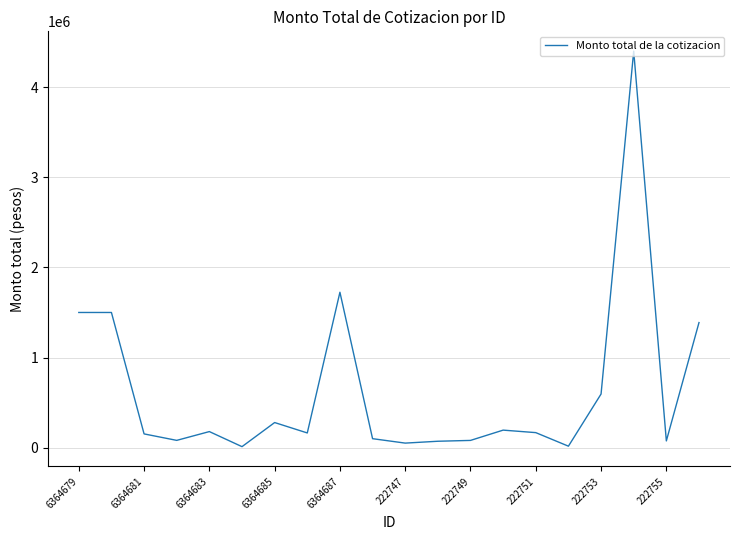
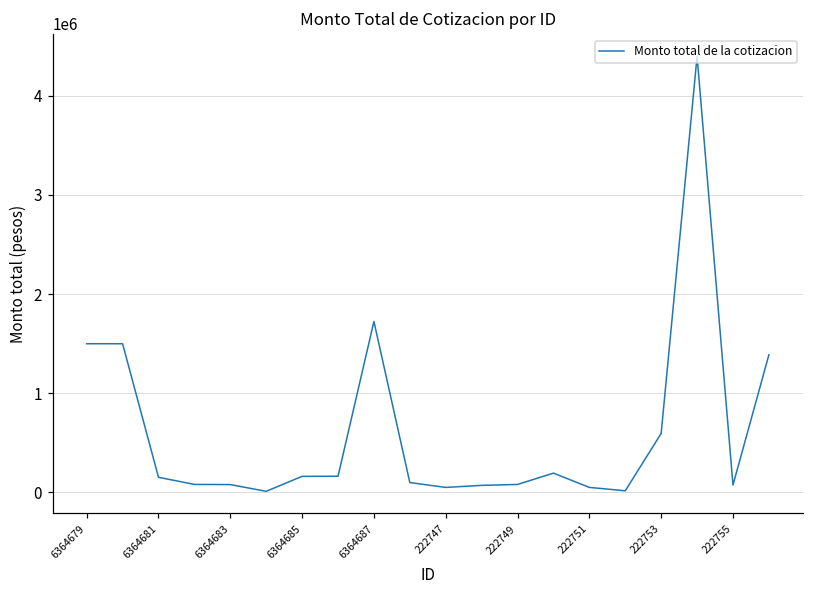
6364683: 200000 -> 100000
6364685: 300000 -> 200000
222751: 200000 -> 100000
